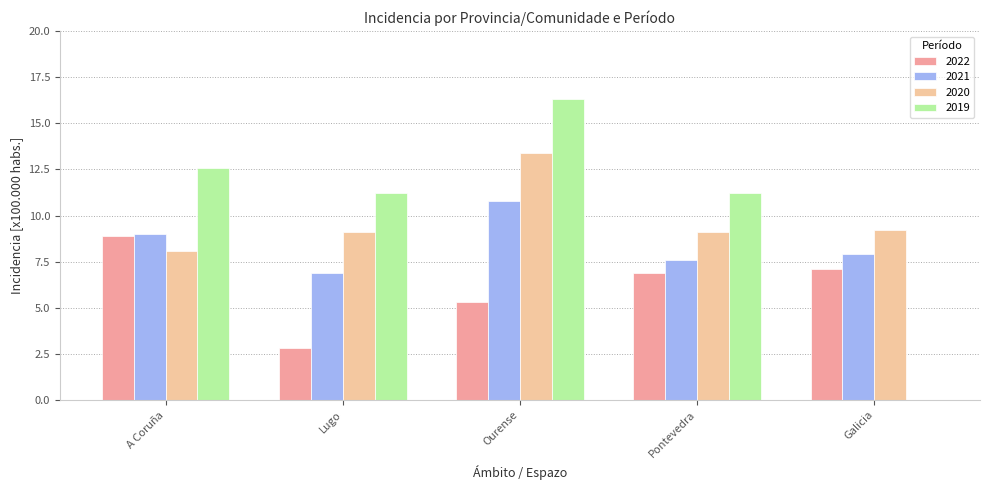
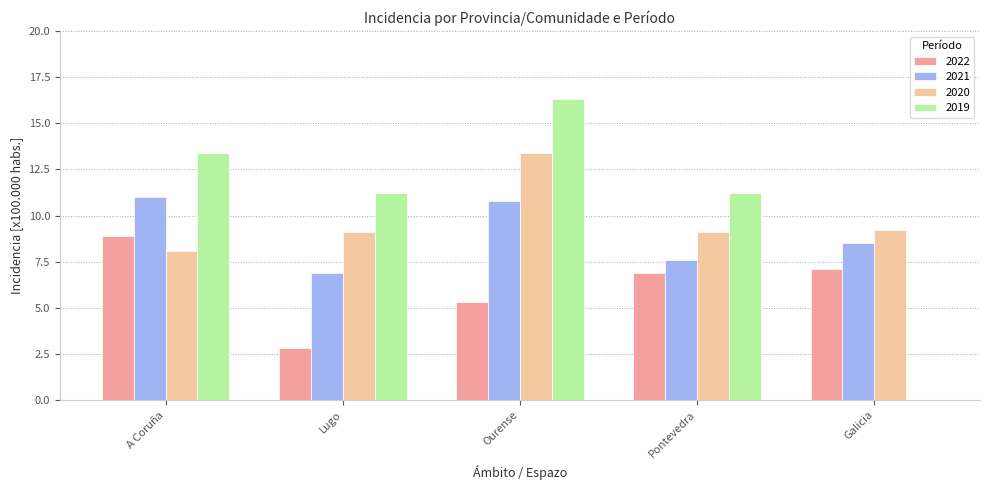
2021, A Coruña: 9 -> 11
2019, A Coruña: 12.6 -> 13.4
2021, Galicia: 7.9 -> 8.5
